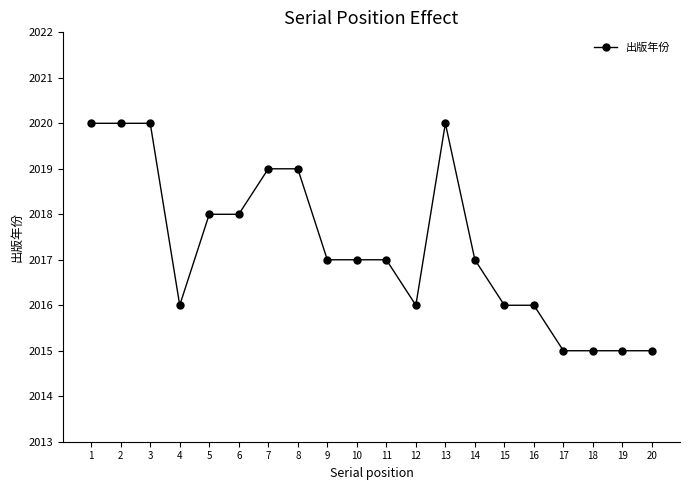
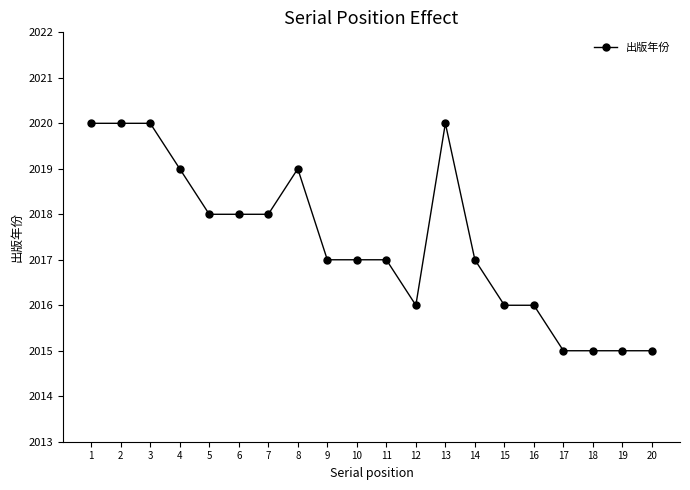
4: 2016 -> 2019
7: 2019 -> 2018
